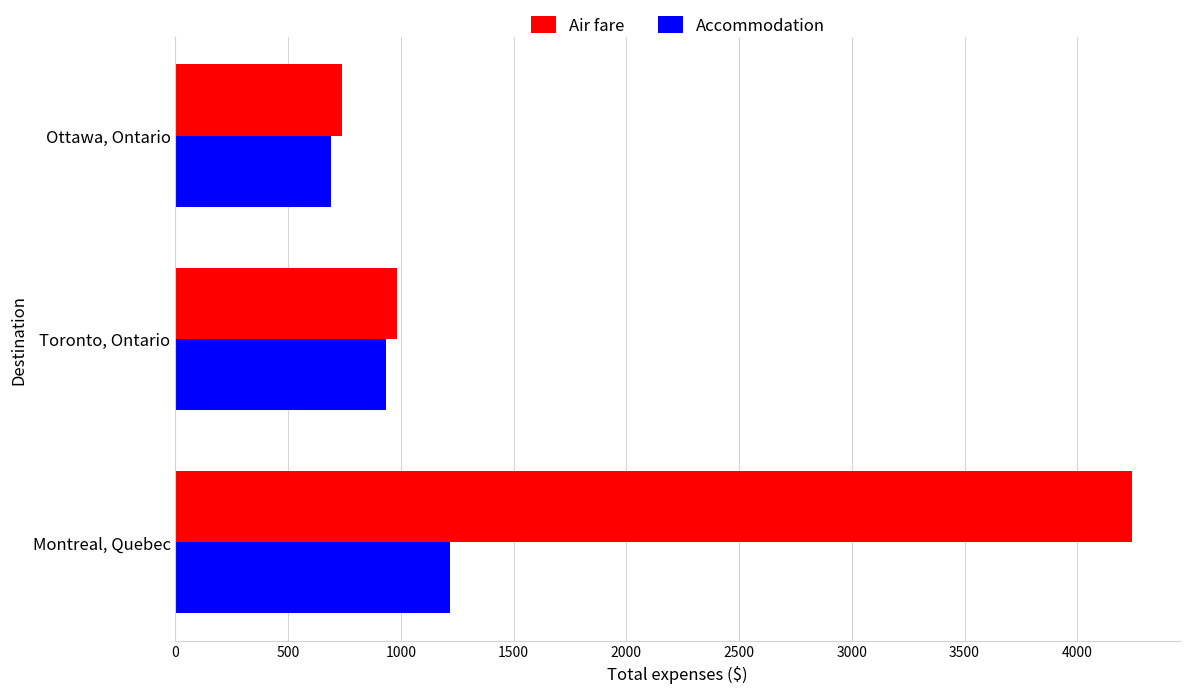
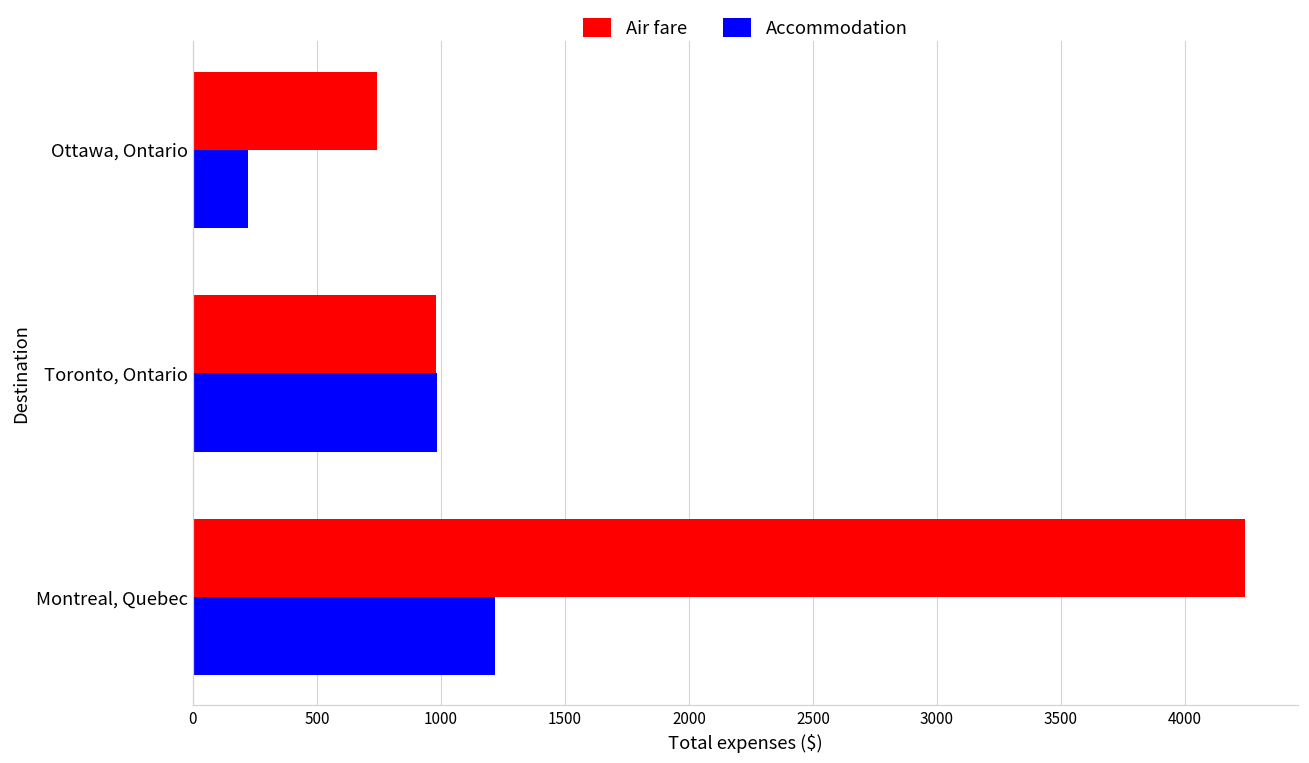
Accommodation, Ottawa, Ontario: 690 -> 220
Accommodation, Toronto, Ontario: 940 -> 990
